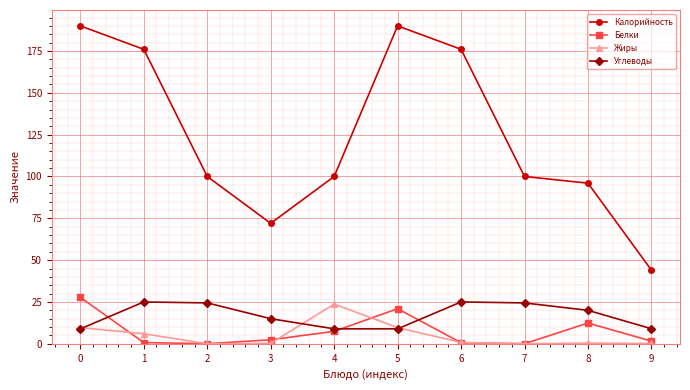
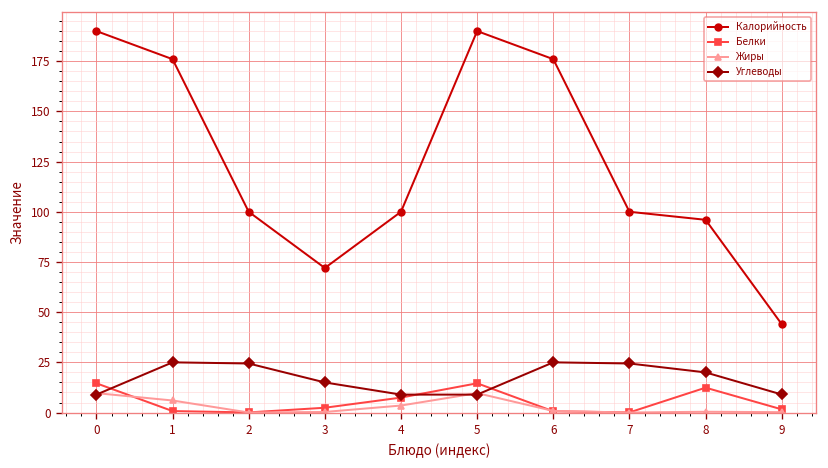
Белки, 0: 28 -> 15
Жиры, 4: 24 -> 4
Белки, 5: 21 -> 15
